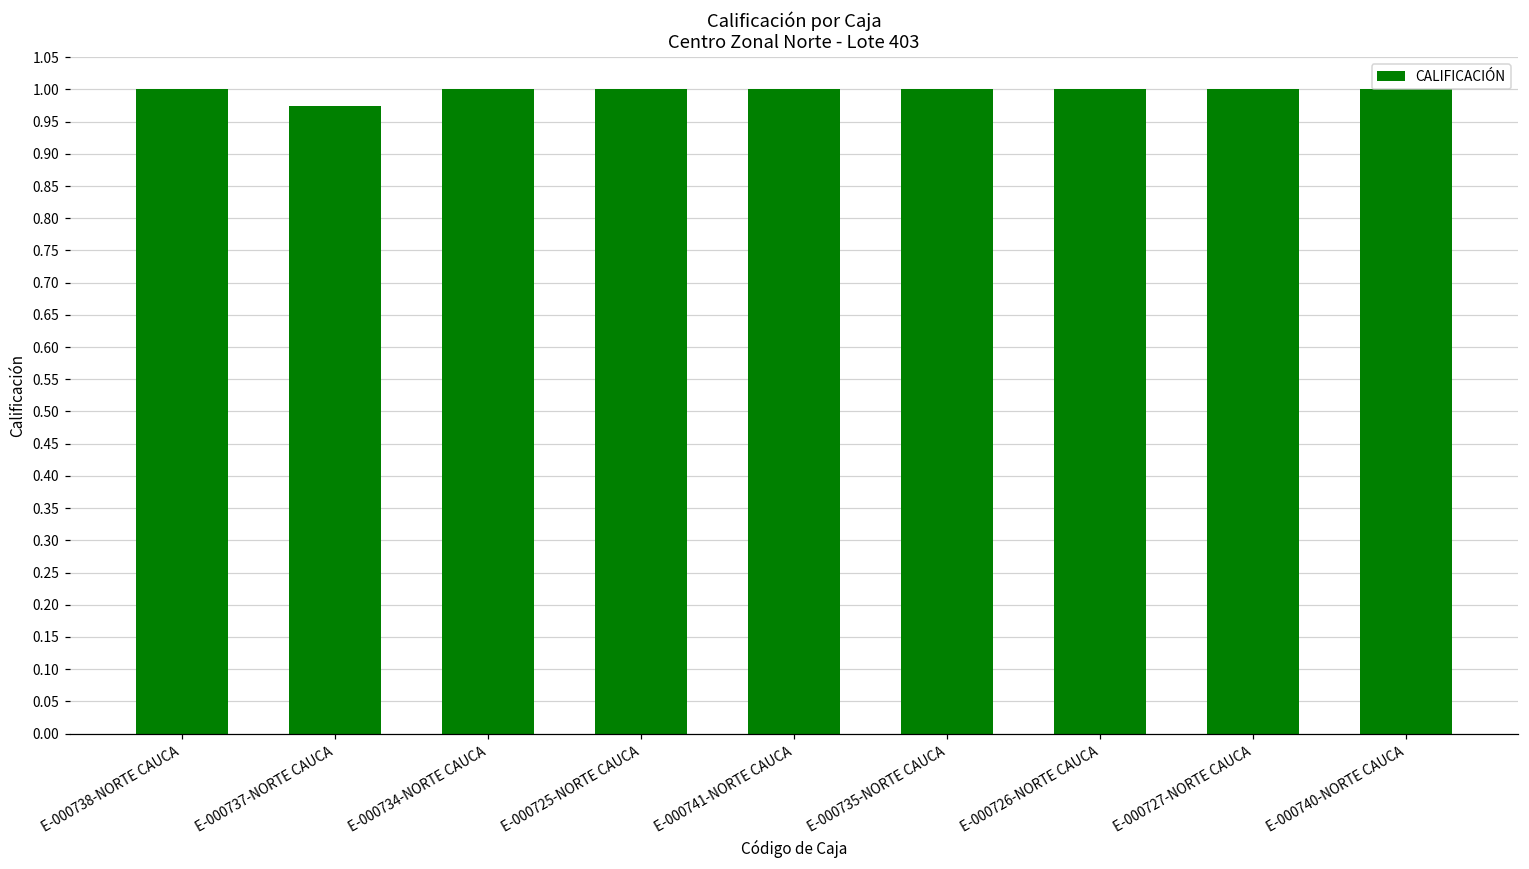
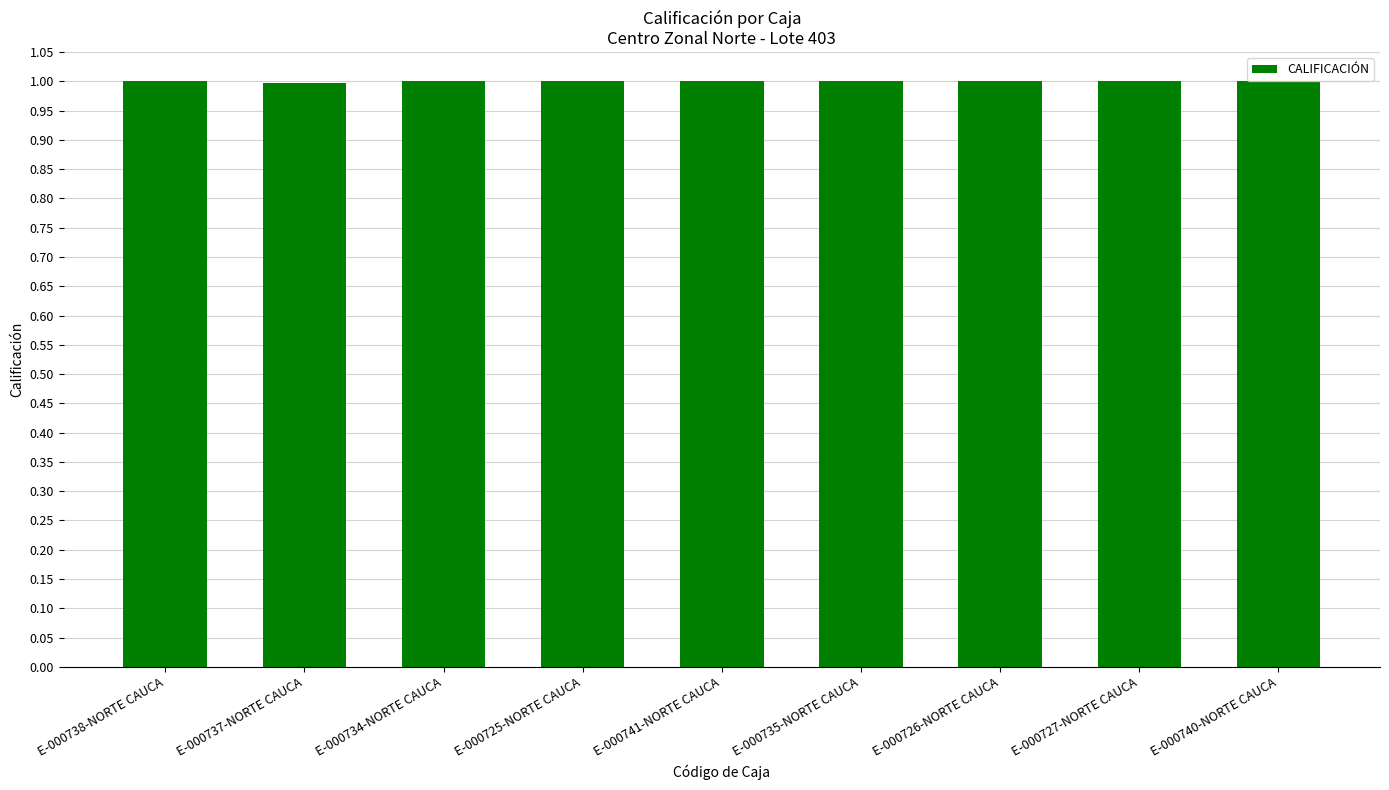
E-000737-NORTE CAUCA: 0.98 -> 1.00
